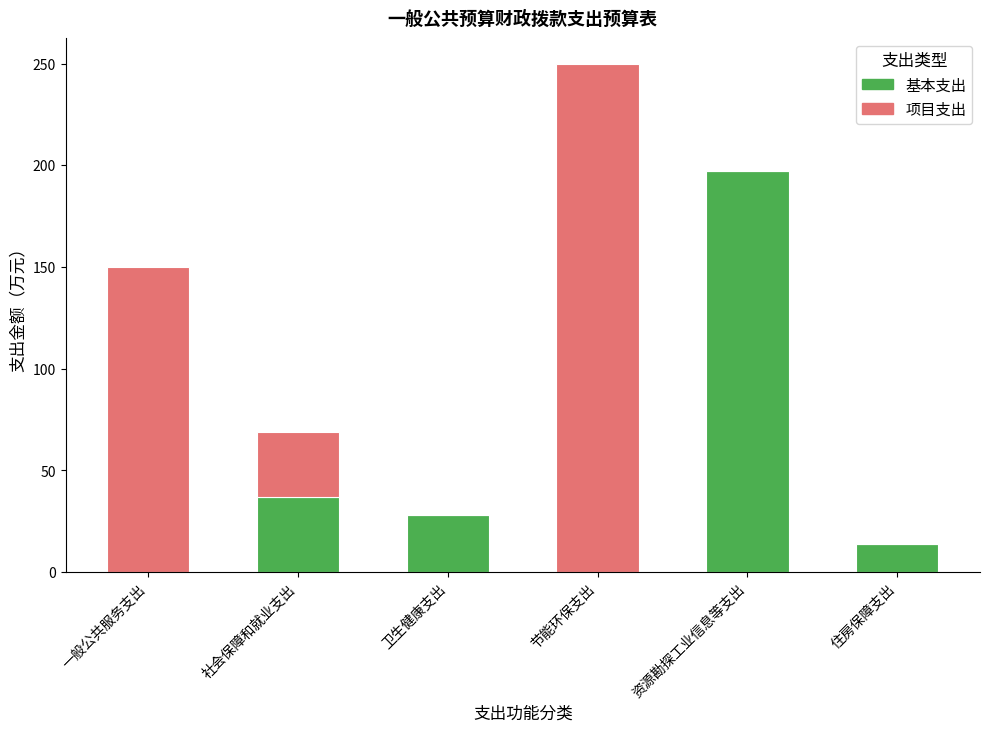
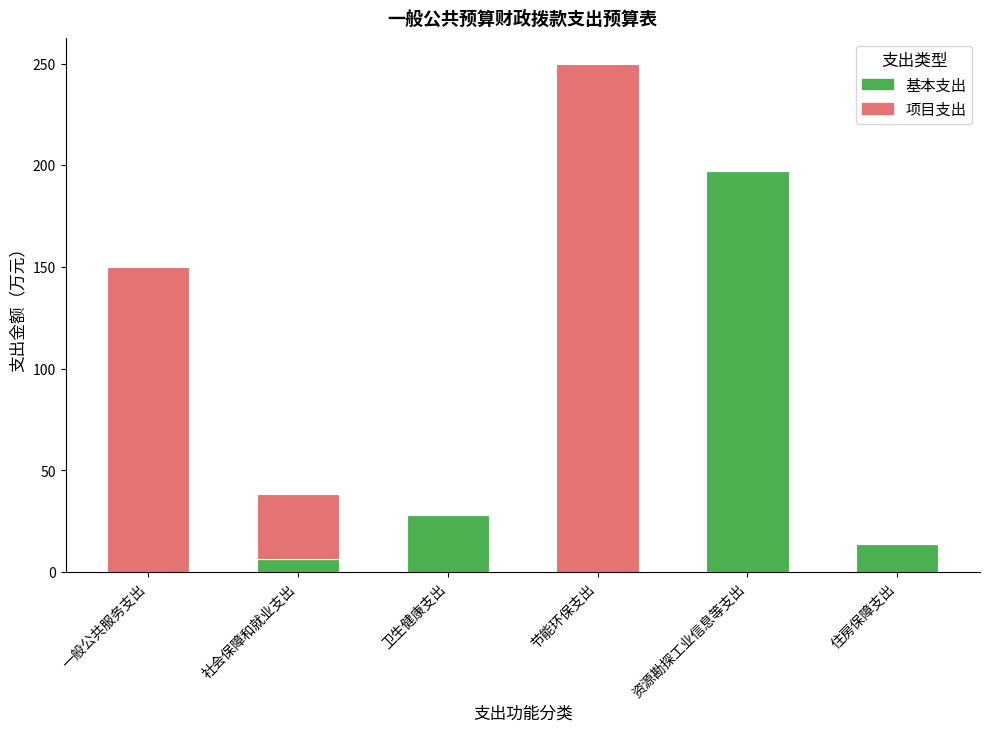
基本支出, 社会保障和就业支出: 37 -> 6
